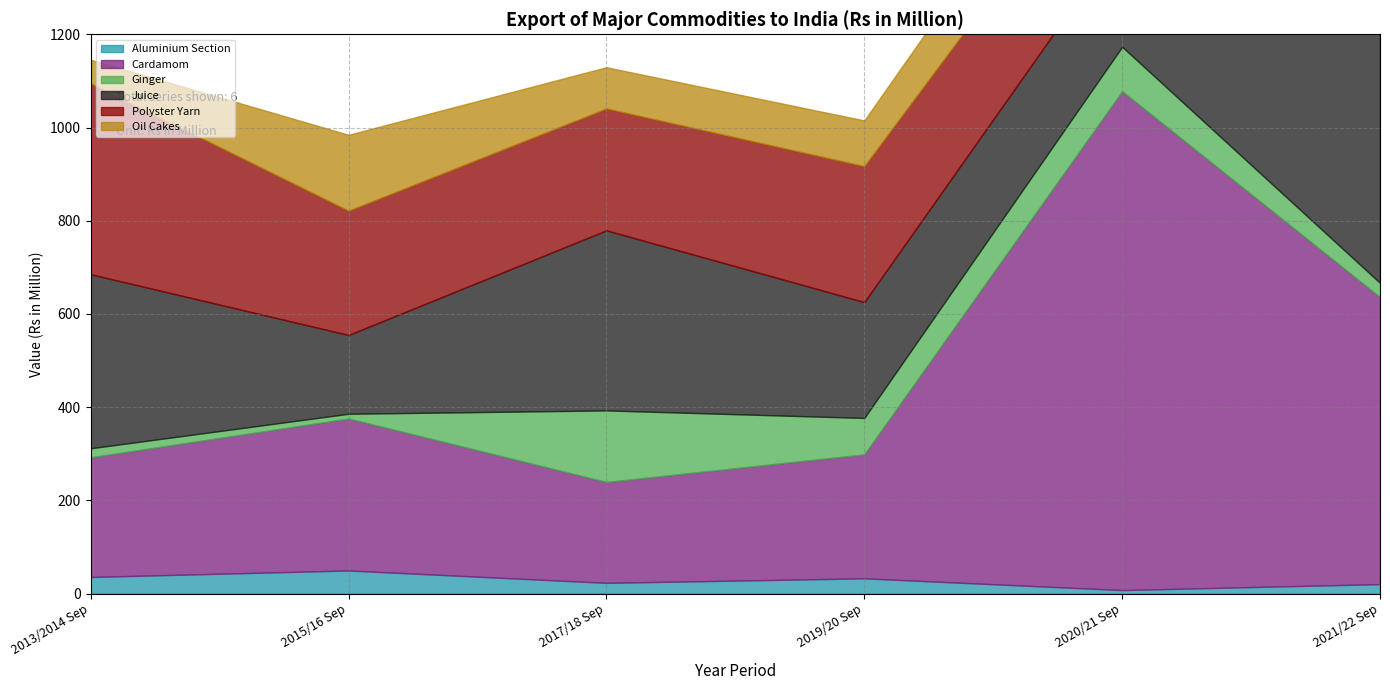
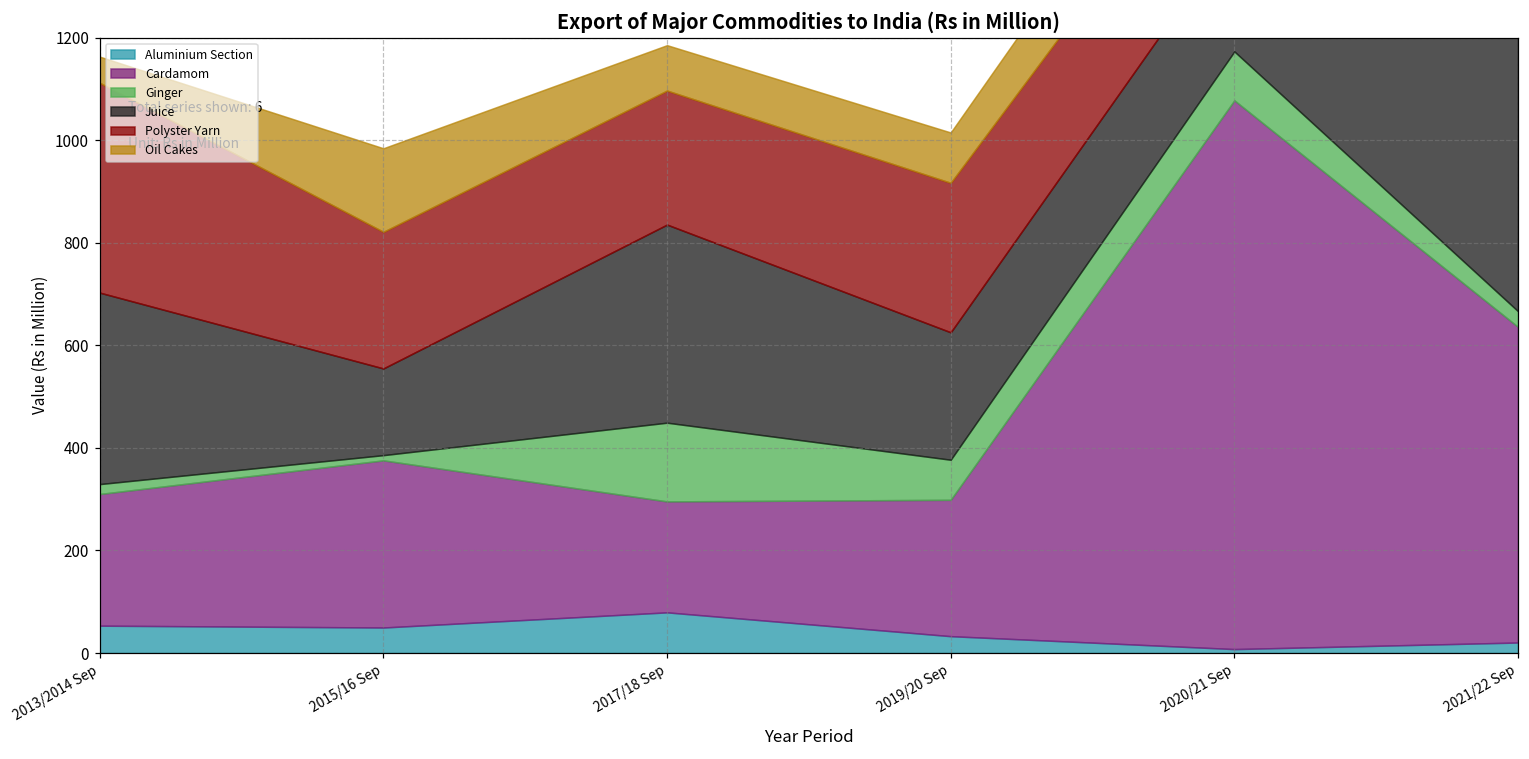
Aluminium Section, 2013/2014 Sep: 40 -> 50
Aluminium Section, 2017/18 Sep: 20 -> 80
